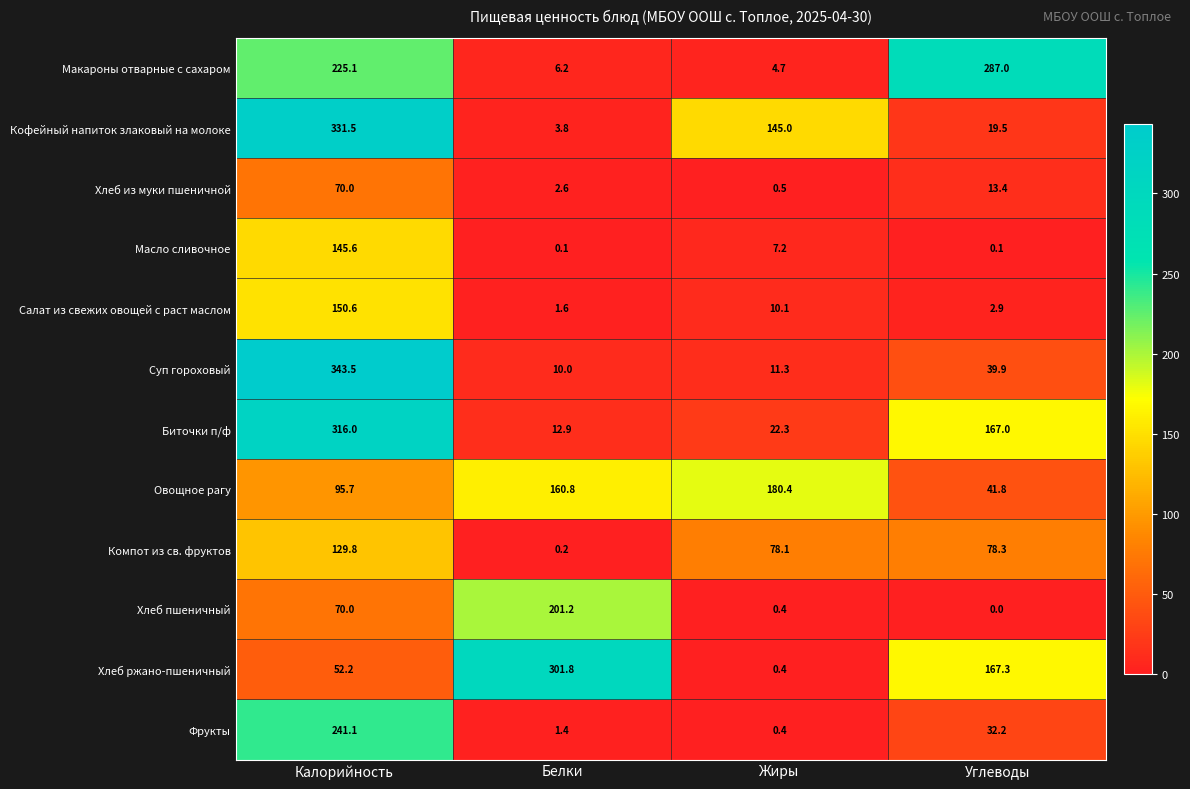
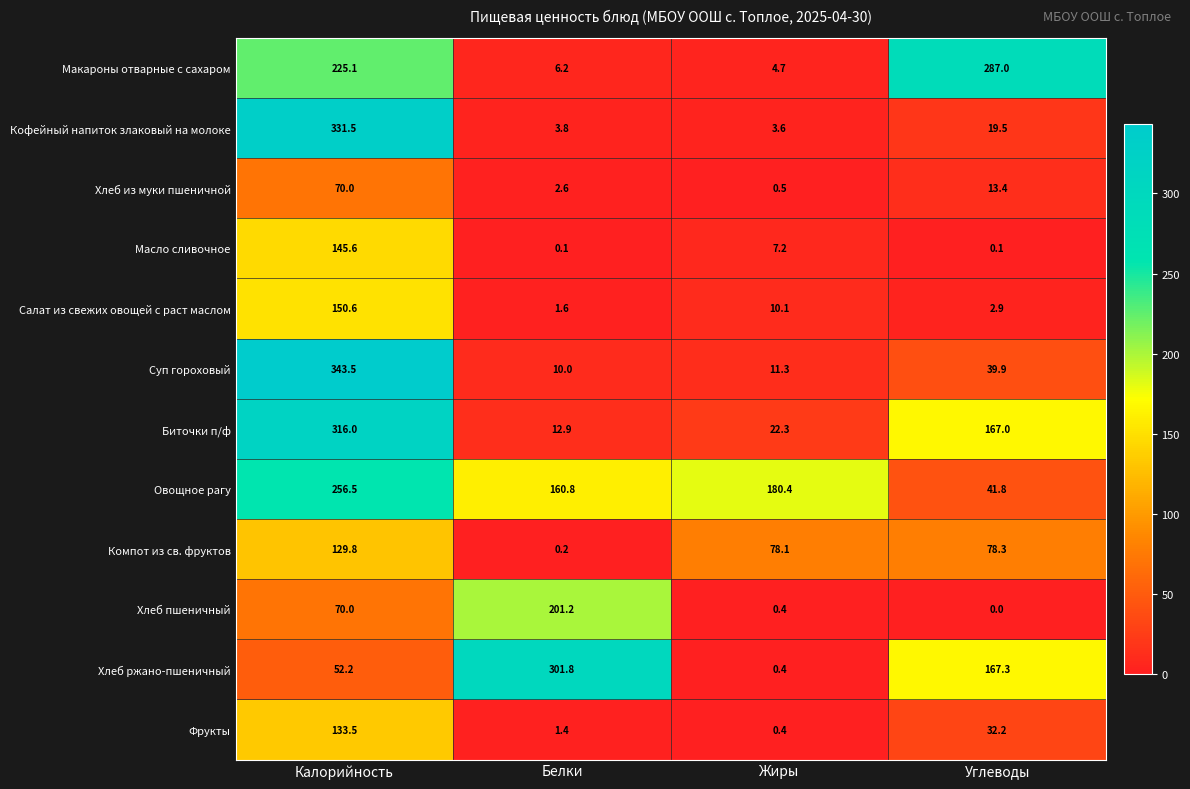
Кофейный напиток злаковый на молоке, Жиры: 145.0 -> 3.6
Овощное рагу, Калорийность: 95.7 -> 256.5
Фрукты, Калорийность: 241.1 -> 133.5
